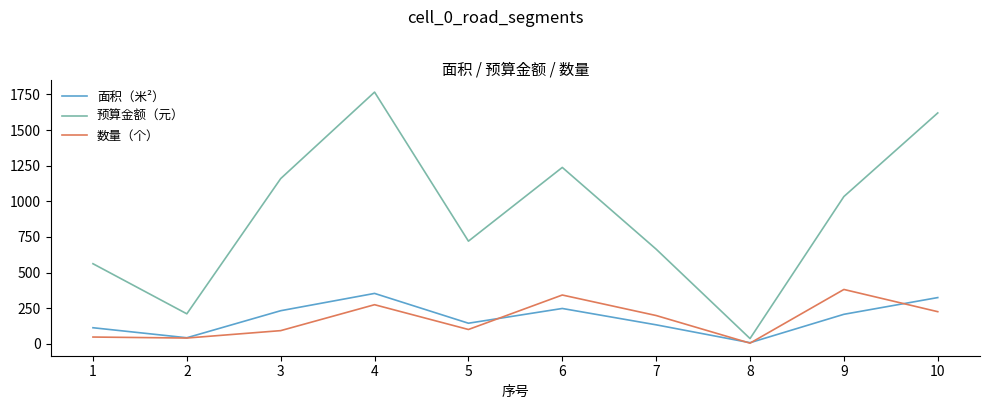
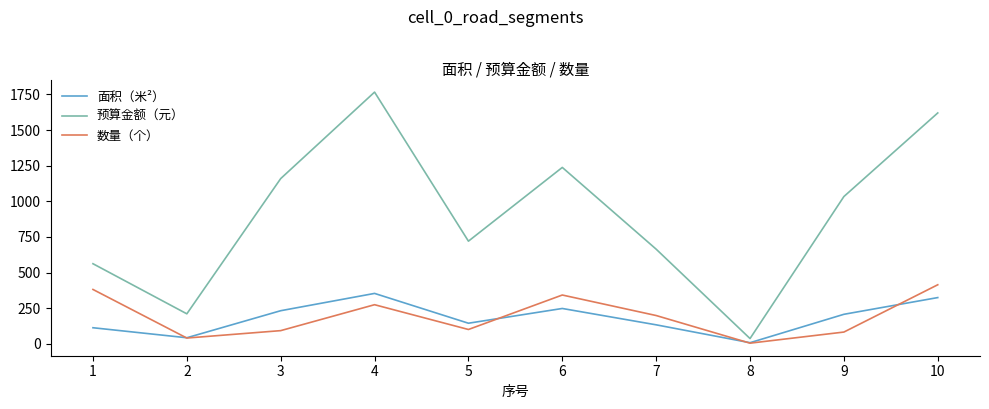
数量（个）, 1: 50 -> 380
数量（个）, 9: 380 -> 80
数量（个）, 10: 230 -> 410
